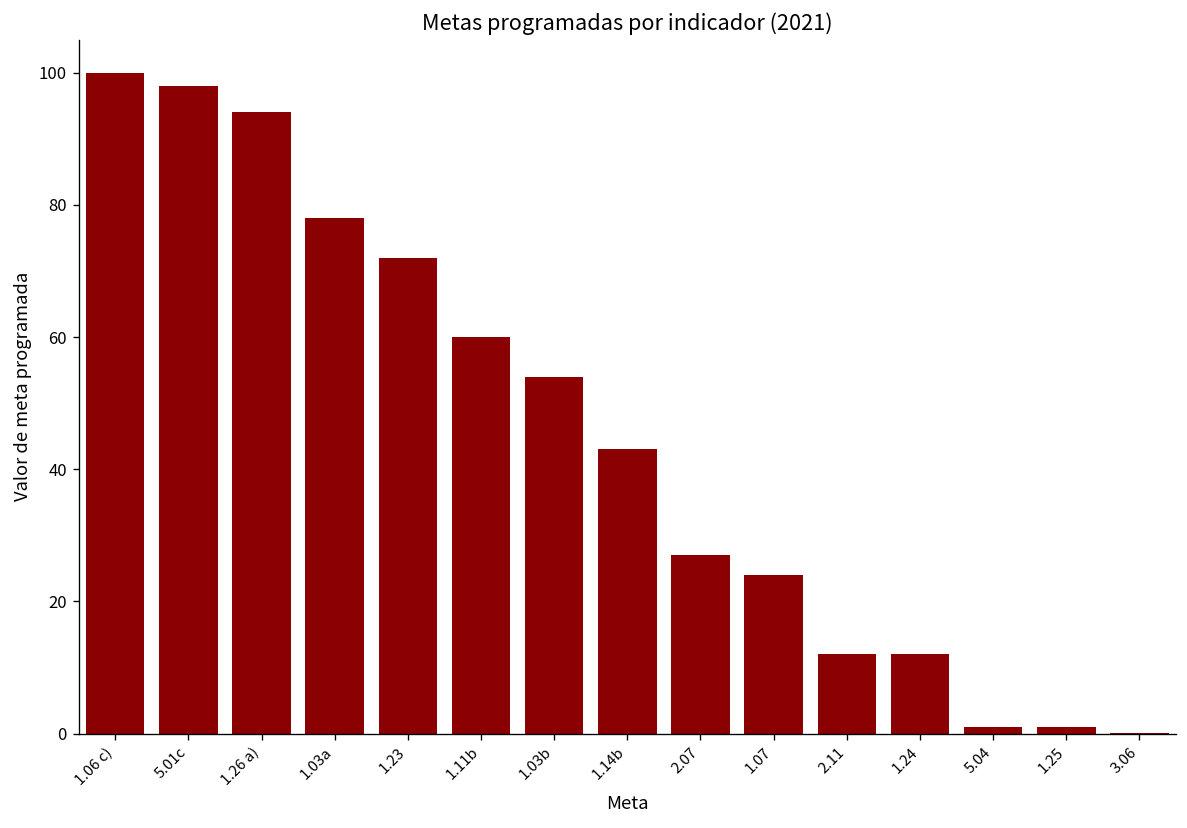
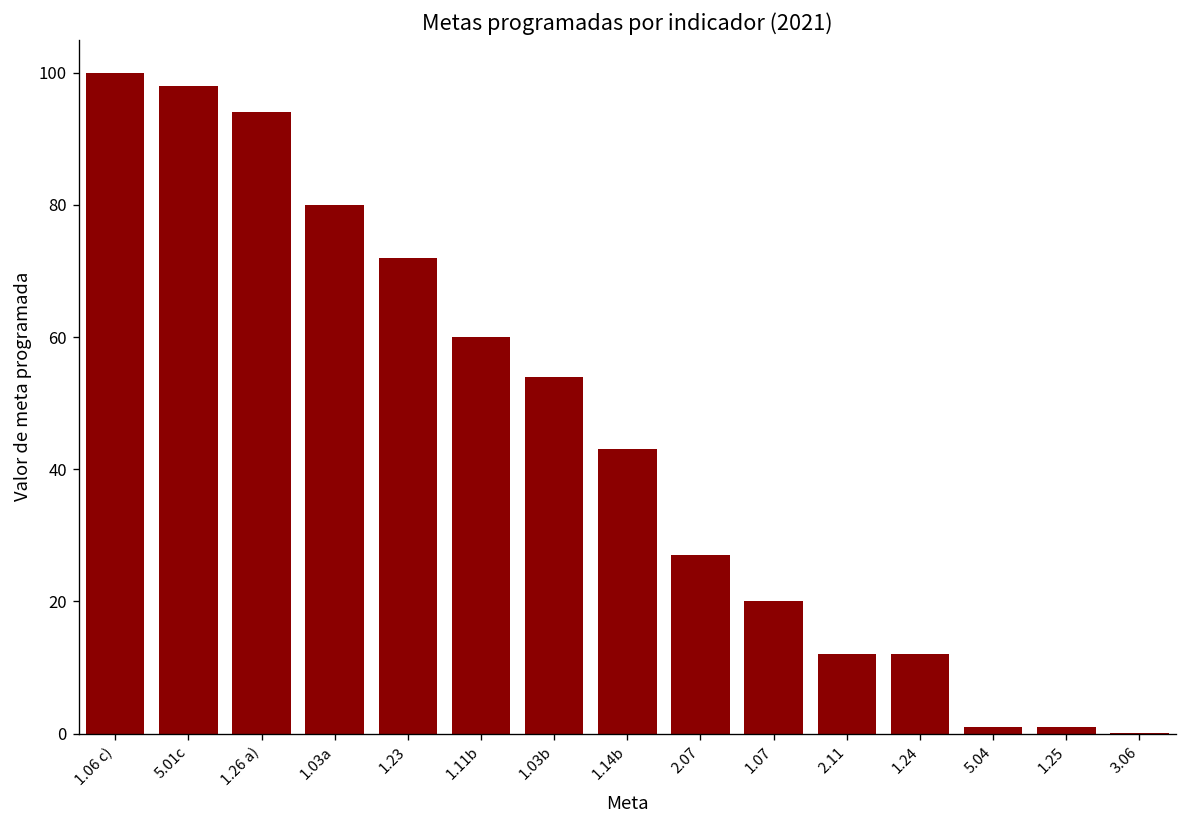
1.03a: 78 -> 80
1.07: 24 -> 20
